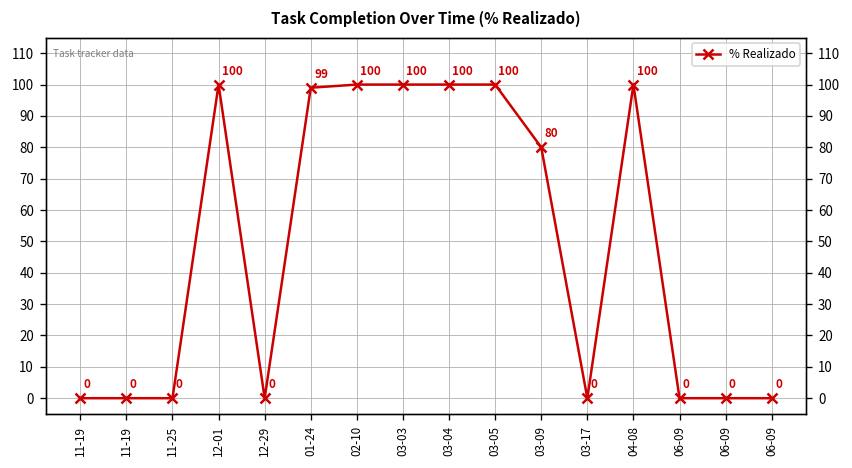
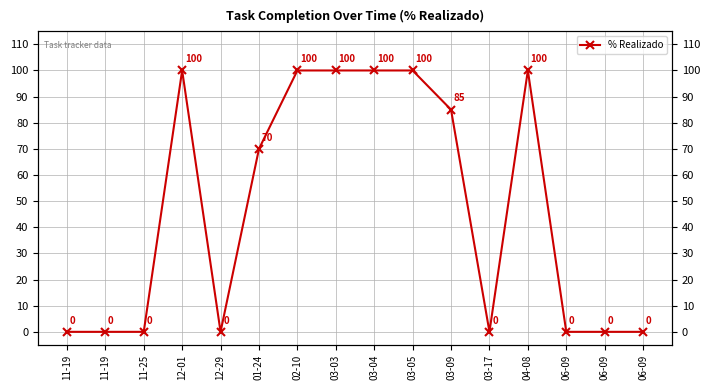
01-24: 99 -> 70
03-09: 80 -> 85
